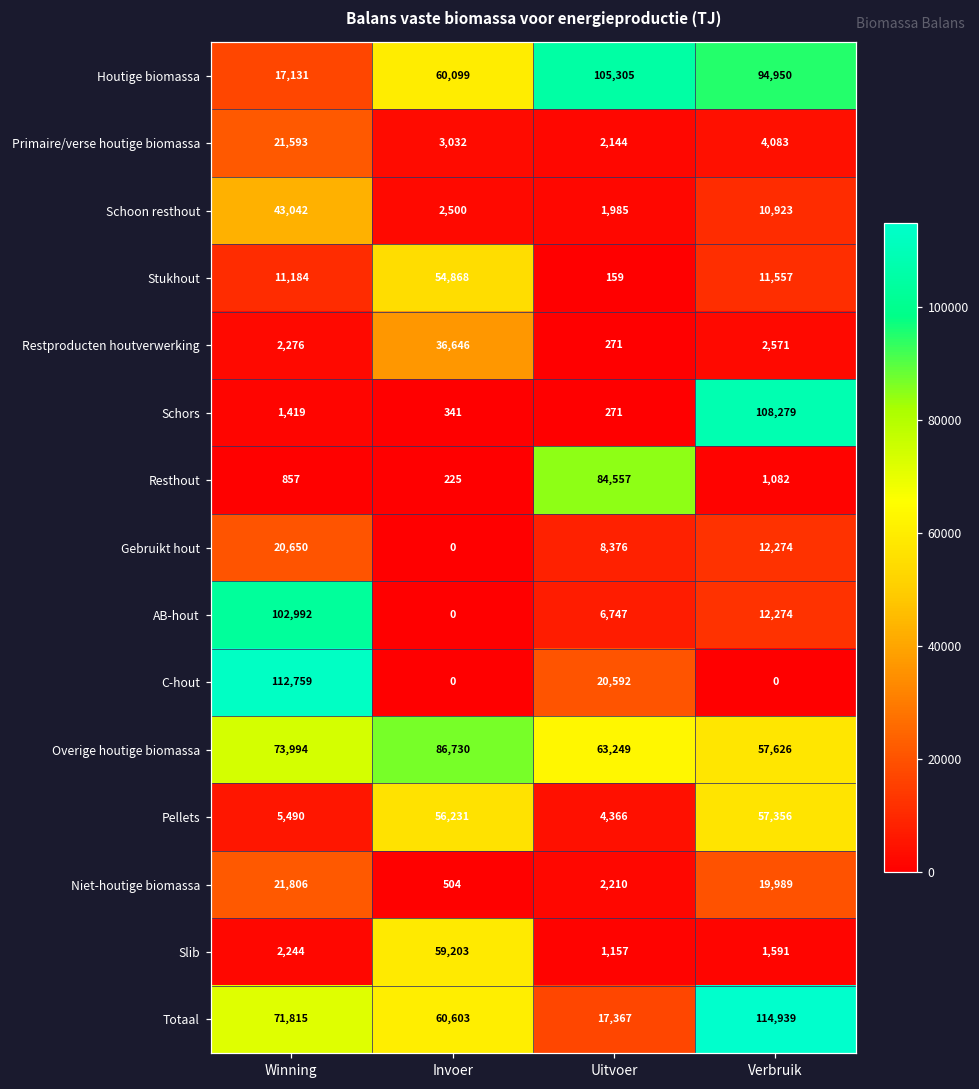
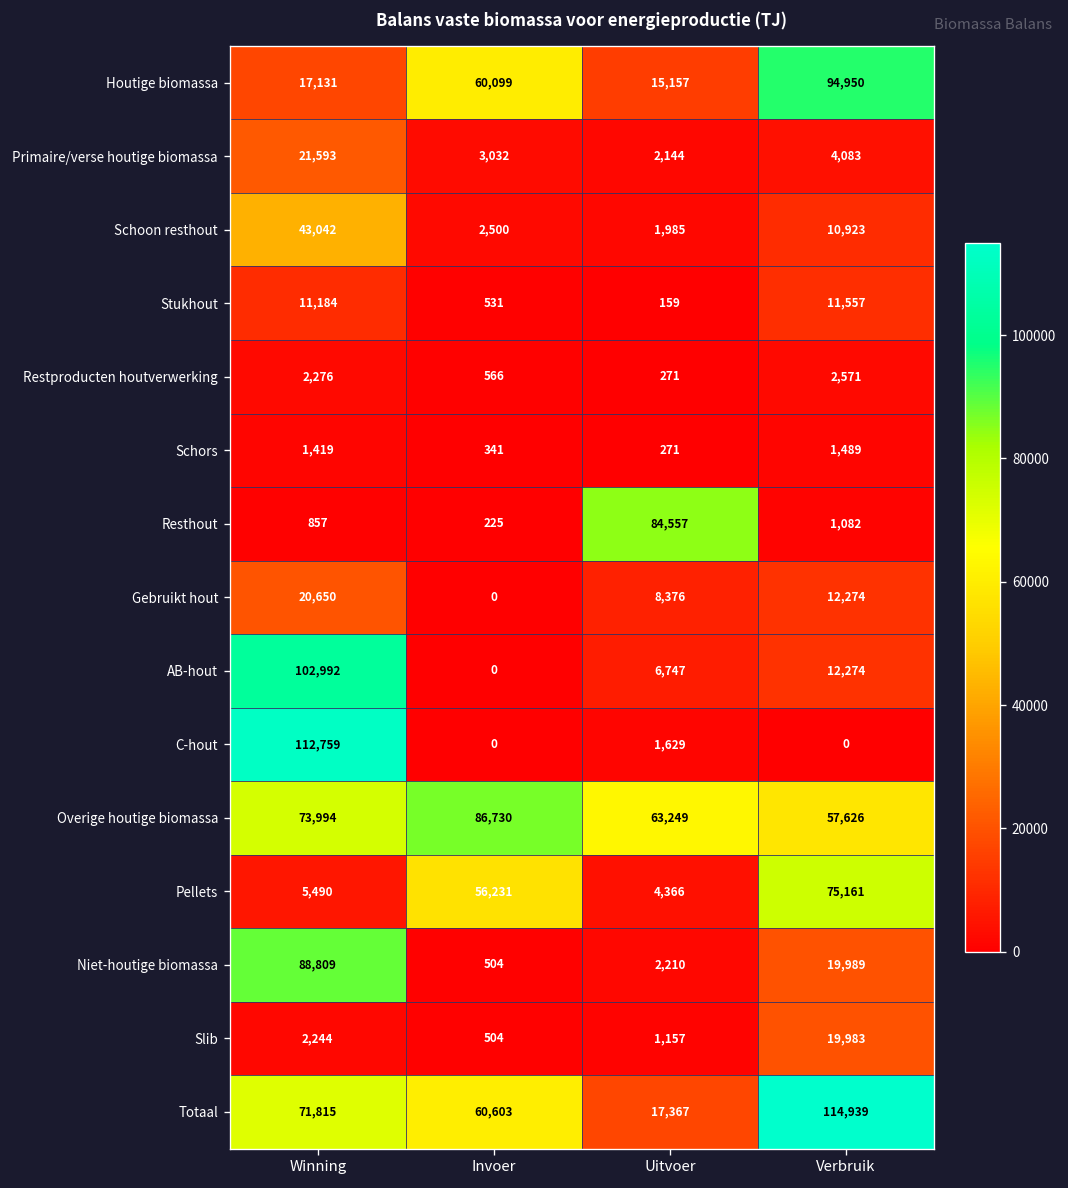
Houtige biomassa, Uitvoer: 105,305 -> 15,157
Stukhout, Invoer: 54,868 -> 531
Restproducten houtverwerking, Invoer: 36,646 -> 566
Schors, Verbruik: 108,279 -> 1,489
C-hout, Uitvoer: 20,592 -> 1,629
Pellets, Verbruik: 57,356 -> 75,161
Niet-houtige biomassa, Winning: 21,806 -> 88,809
Slib, Invoer: 59,203 -> 504
Slib, Verbruik: 1,591 -> 19,983
